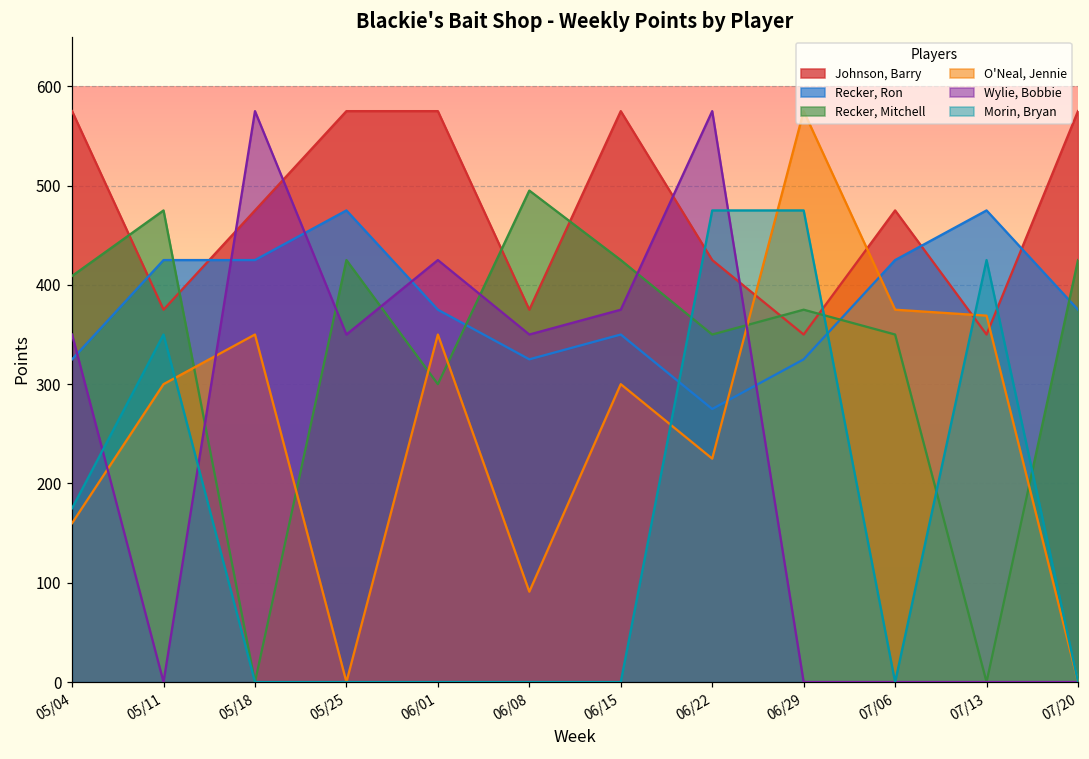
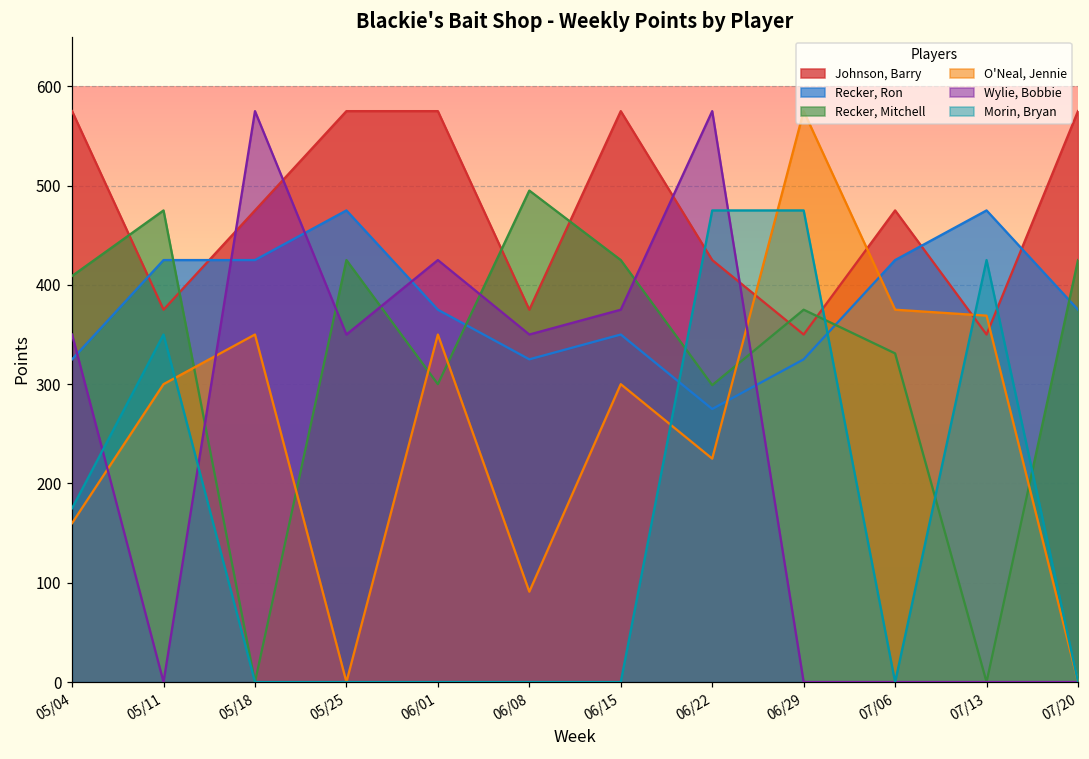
Recker, Mitchell, 06/22: 350 -> 300
Recker, Mitchell, 07/06: 350 -> 330
